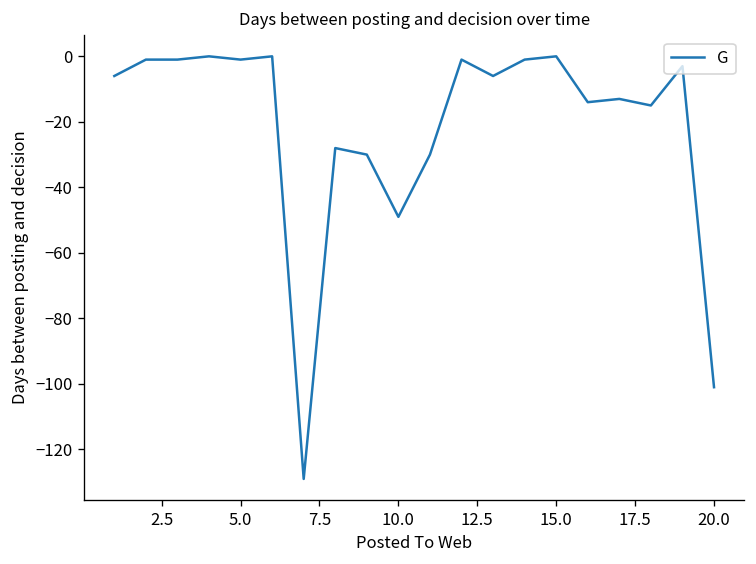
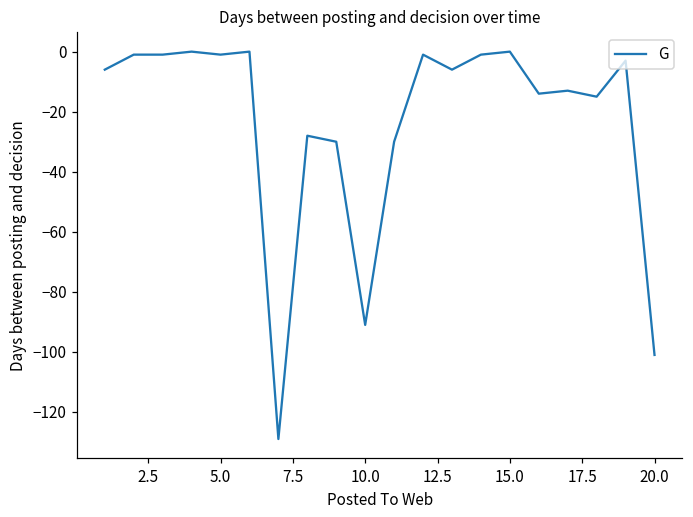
10.0: -49 -> -91
